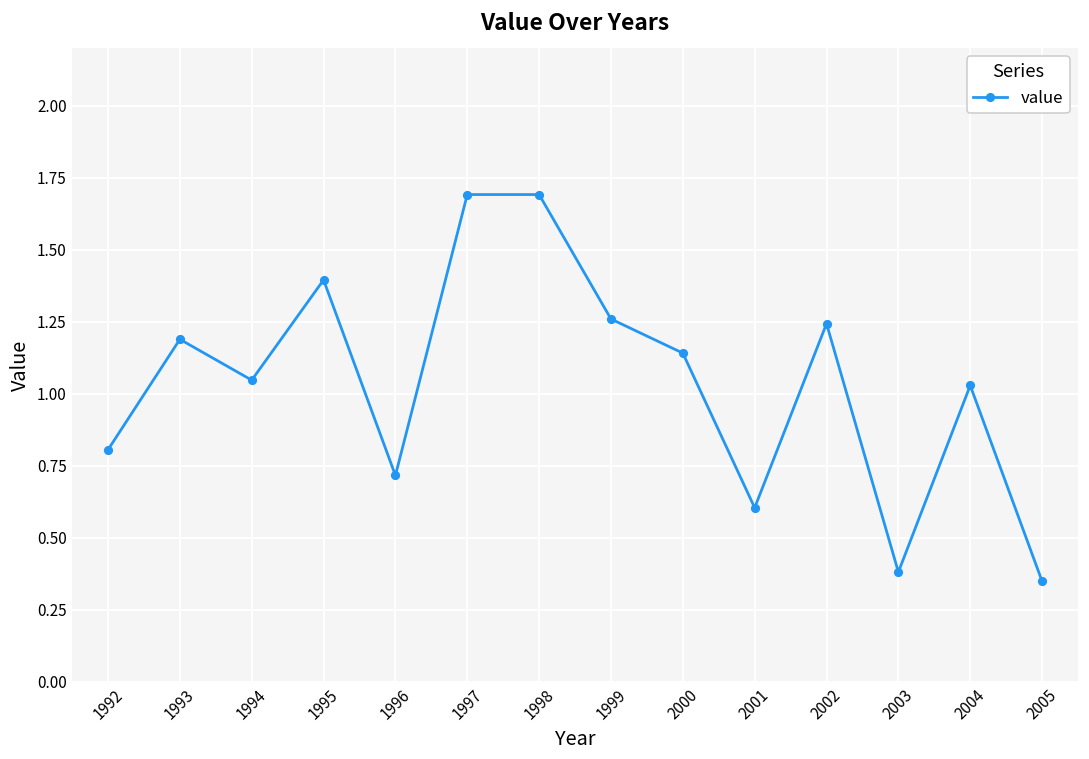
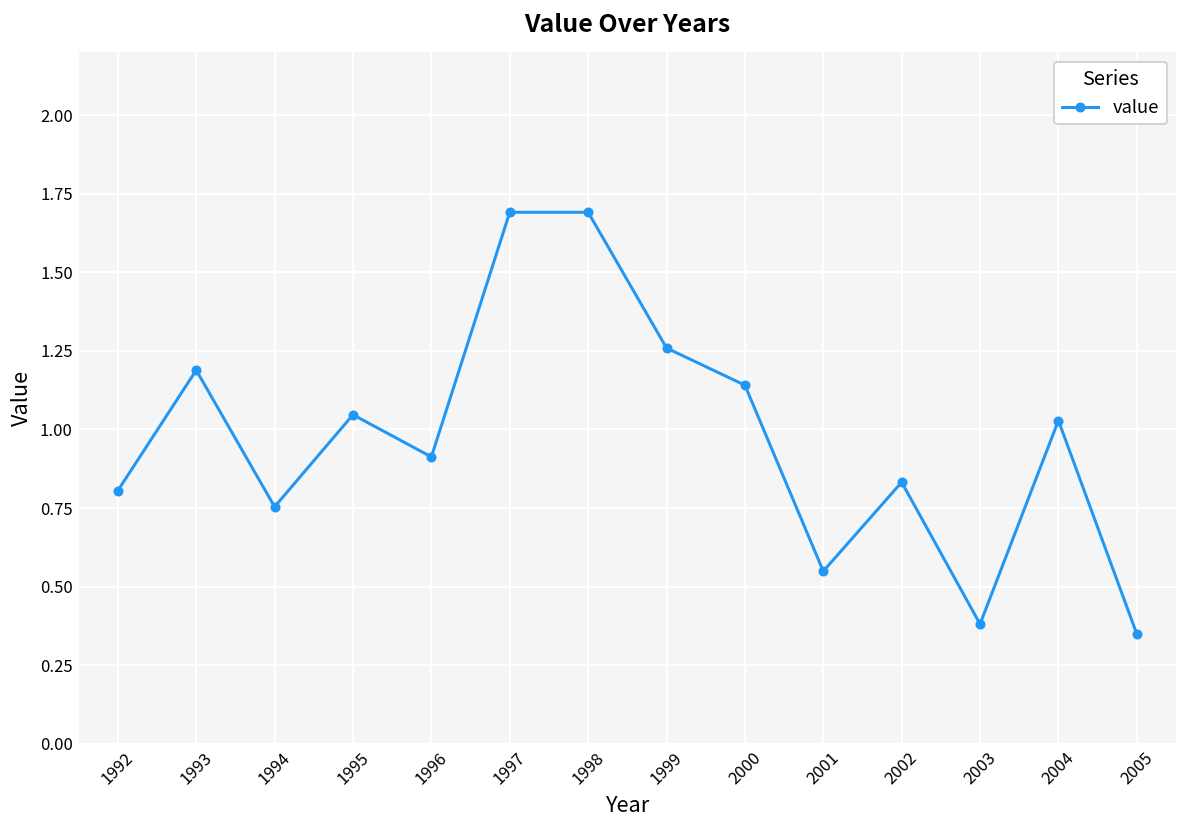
1994: 1.05 -> 0.75
1995: 1.40 -> 1.05
1996: 0.72 -> 0.91
2001: 0.60 -> 0.55
2002: 1.24 -> 0.83
